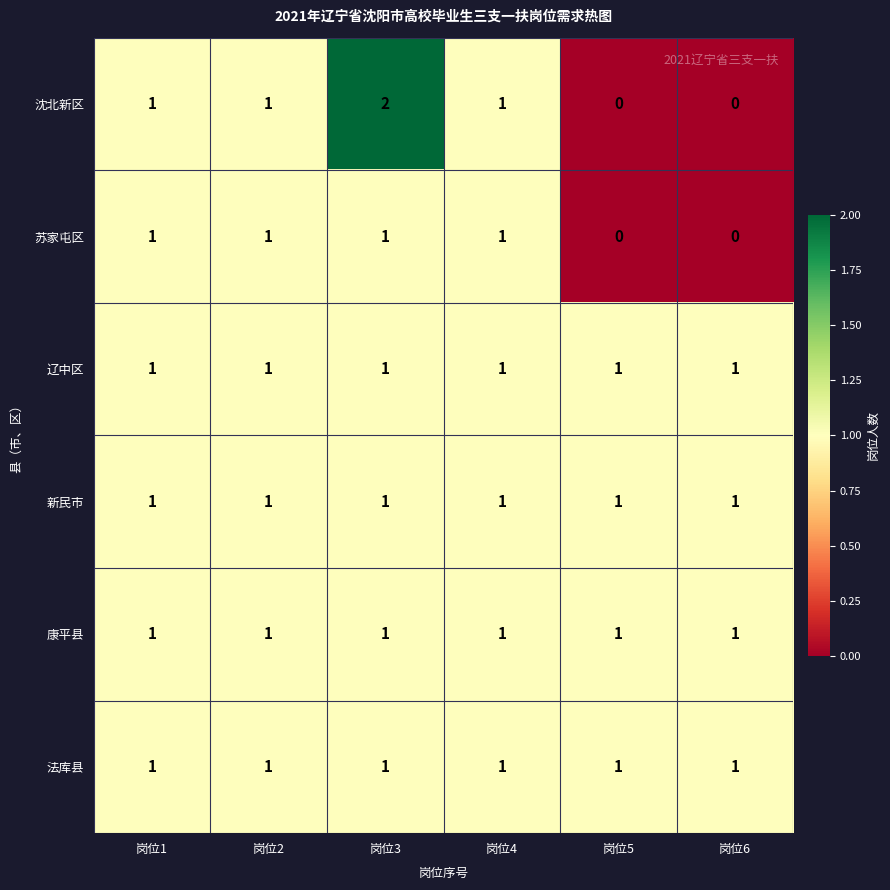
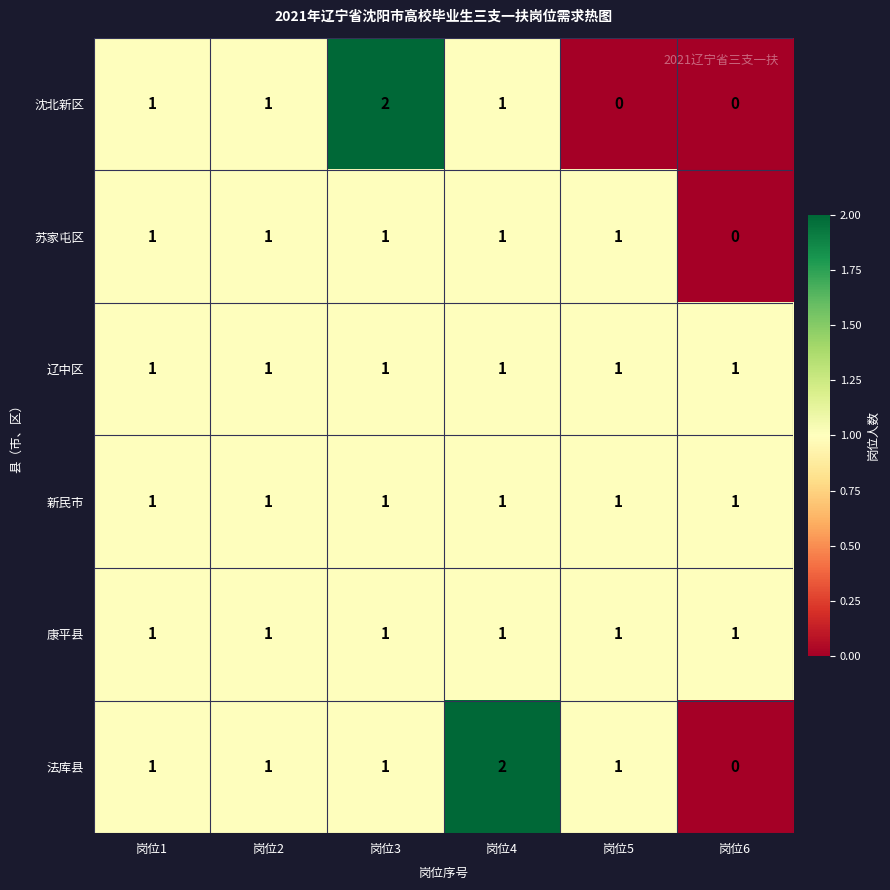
苏家屯区, 岗位5: 0 -> 1
法库县, 岗位4: 1 -> 2
法库县, 岗位6: 1 -> 0
